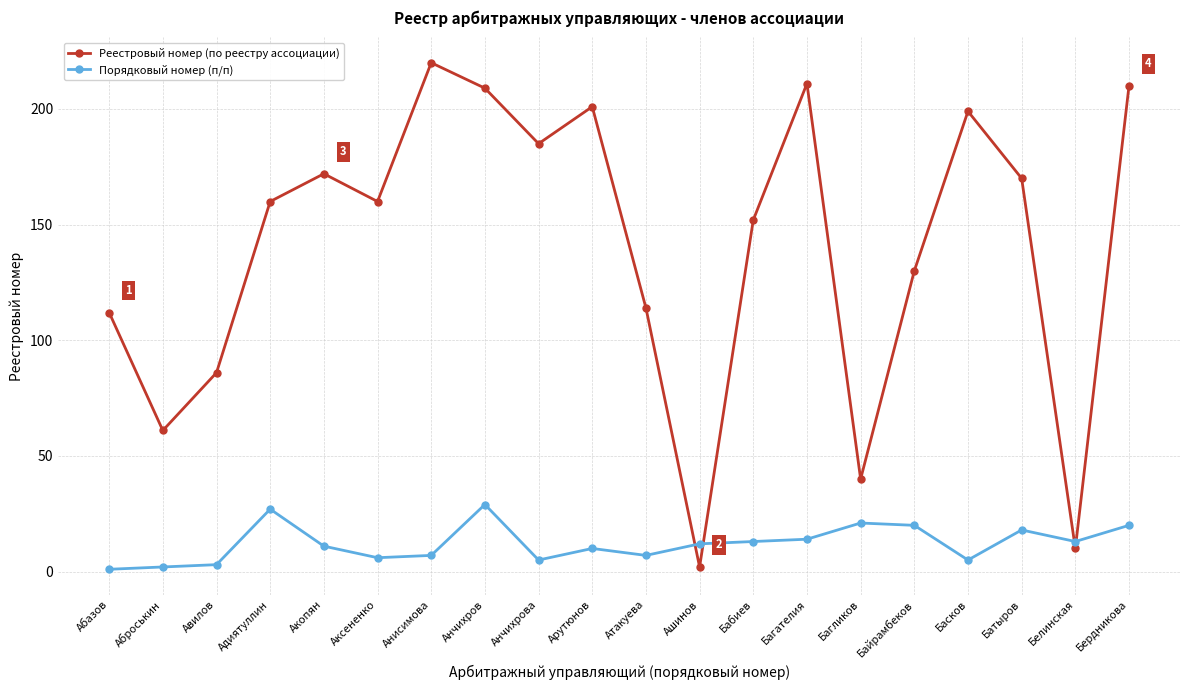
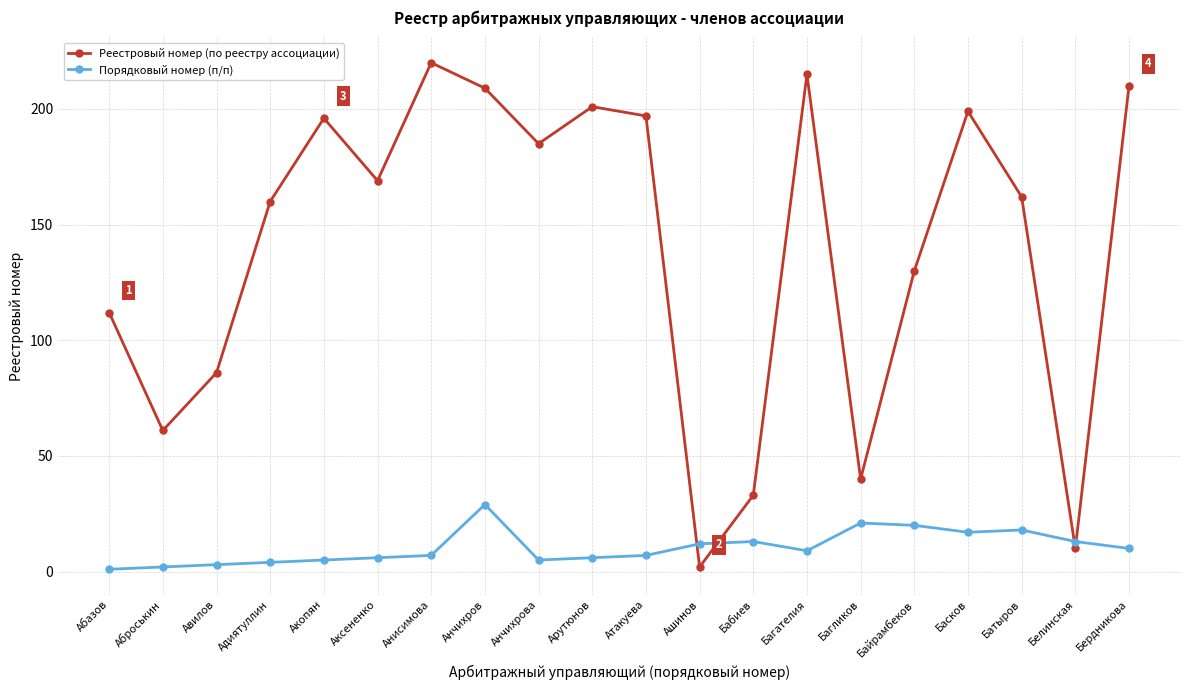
Порядковый номер (п/п), Адиятуллин: 27 -> 4
Реестровый номер (по реестру ассоциации), Акопян: 172 -> 196
Порядковый номер (п/п), Акопян: 11 -> 5
Реестровый номер (по реестру ассоциации), Аксененко: 160 -> 169
Порядковый номер (п/п), Арутюнов: 10 -> 6
Реестровый номер (по реестру ассоциации), Атакуева: 114 -> 197
Реестровый номер (по реестру ассоциации), Бабиев: 152 -> 33
Реестровый номер (по реестру ассоциации), Багателия: 211 -> 215
Порядковый номер (п/п), Багателия: 14 -> 9
Порядковый номер (п/п), Басков: 5 -> 17
Реестровый номер (по реестру ассоциации), Батыров: 170 -> 162
Порядковый номер (п/п), Бердникова: 20 -> 10
